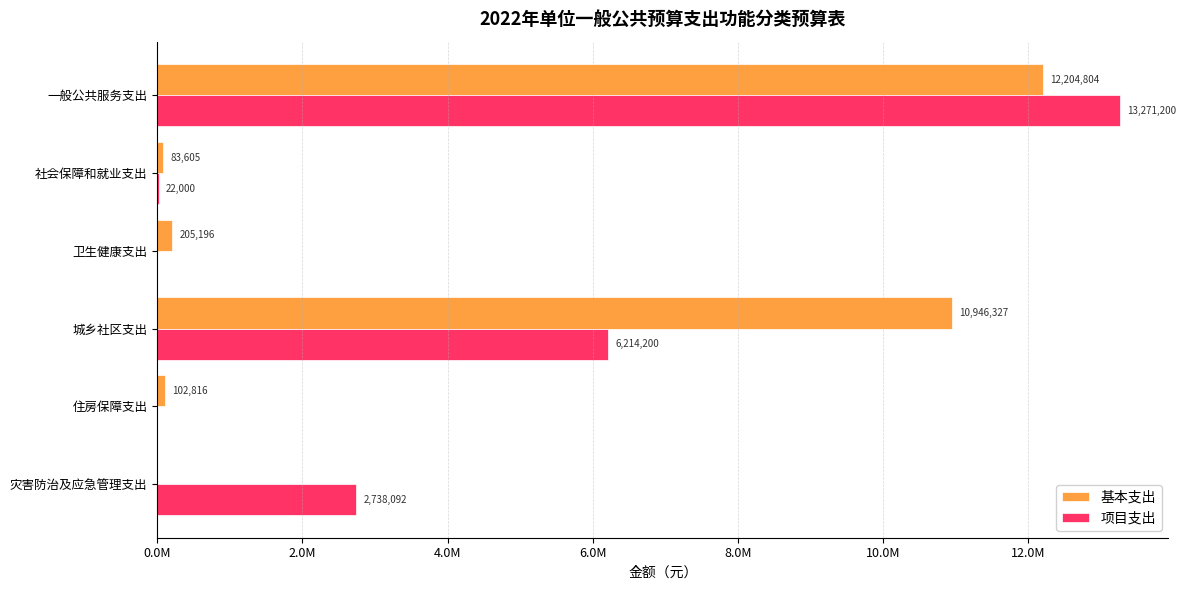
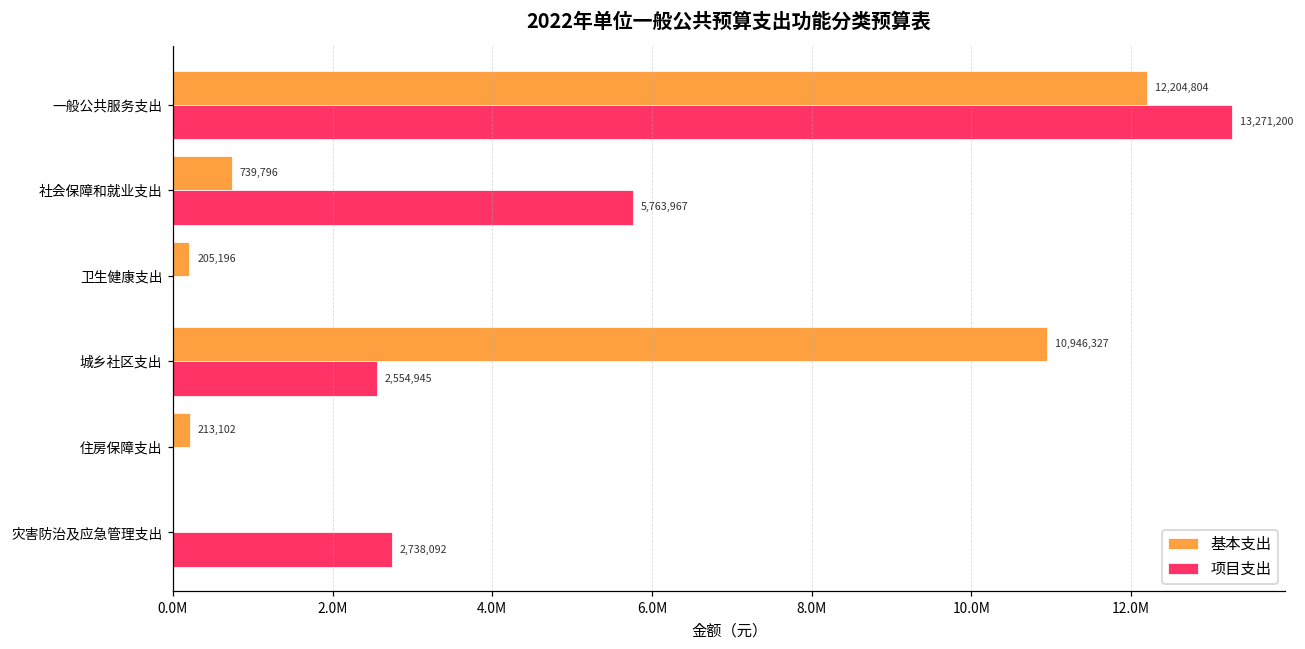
基本支出, 社会保障和就业支出: 83,605 -> 739,796
项目支出, 社会保障和就业支出: 22,000 -> 5,763,967
项目支出, 城乡社区支出: 6,214,200 -> 2,554,945
基本支出, 住房保障支出: 102,816 -> 213,102
